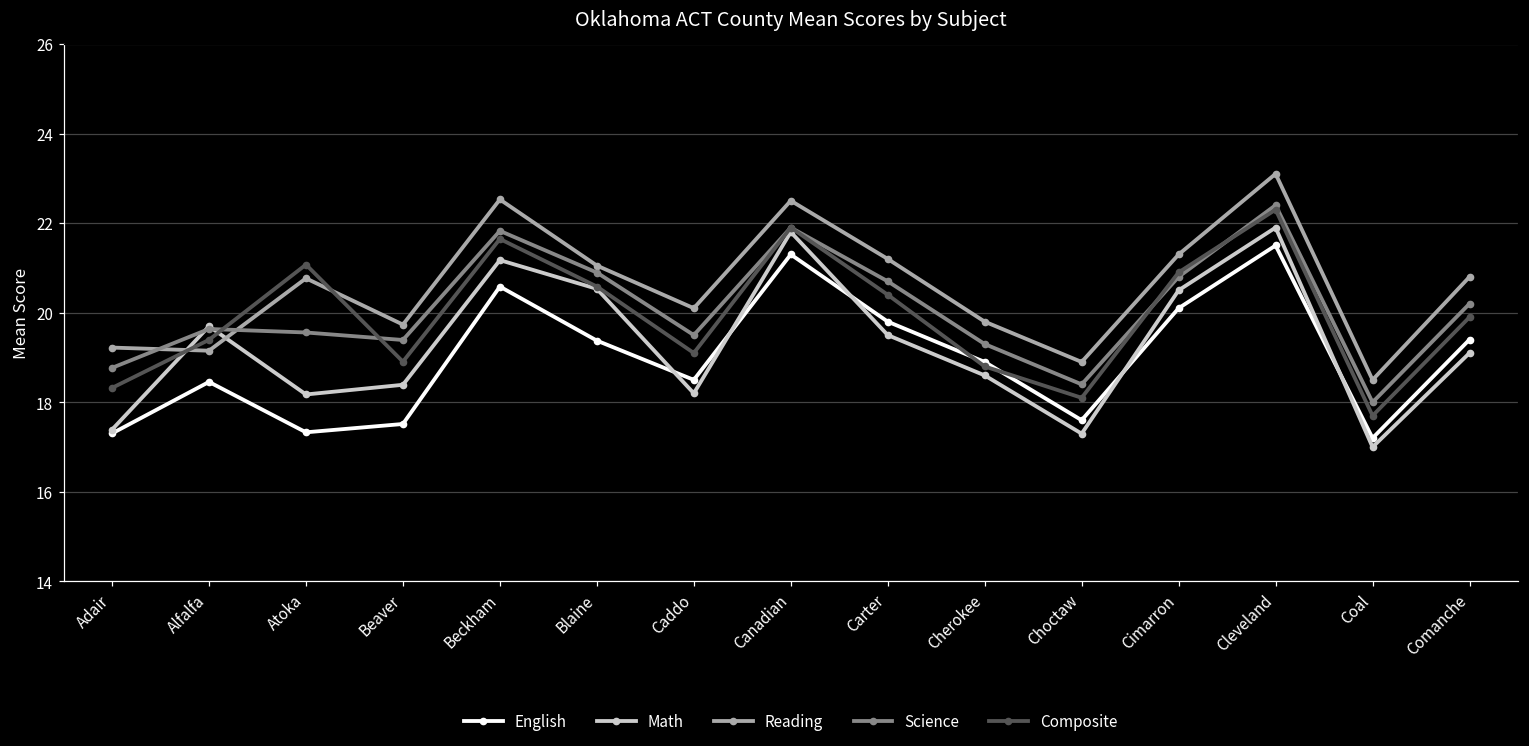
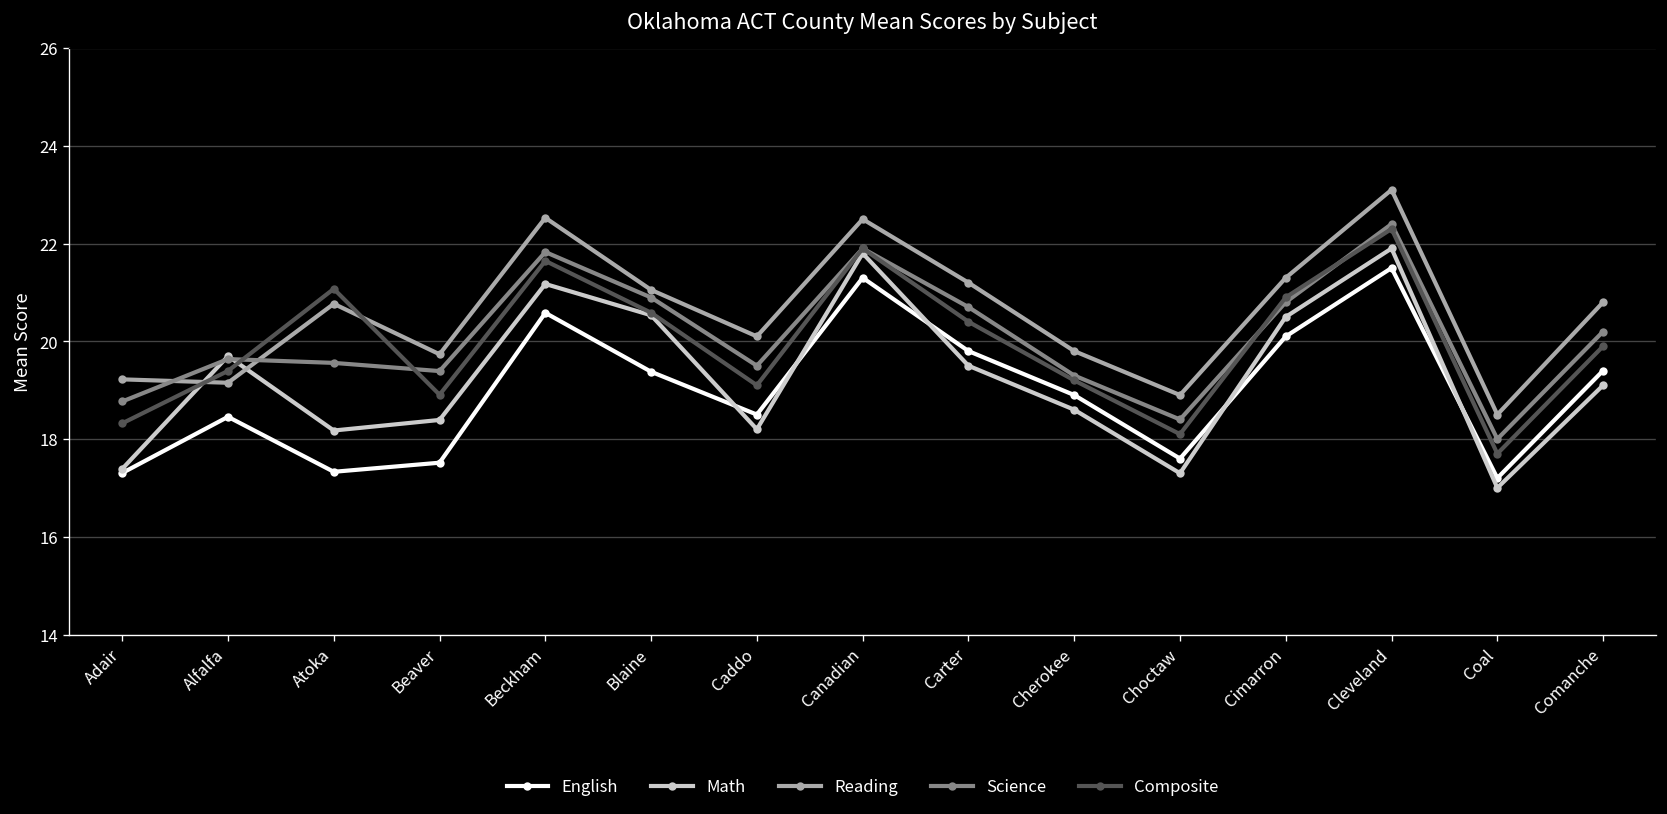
Composite, Cherokee: 18.8 -> 19.2
